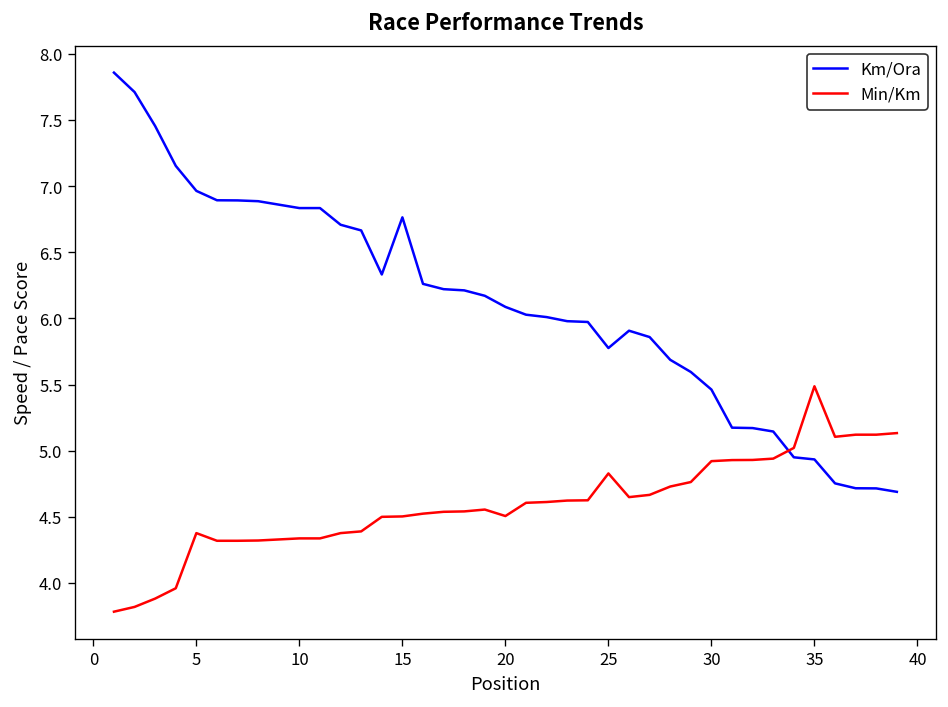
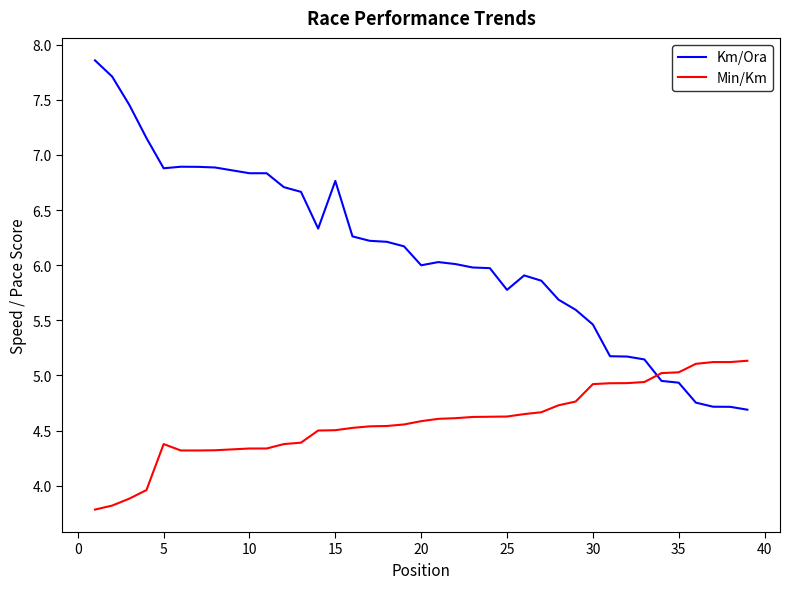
Km/Ora, 5: 6.96 -> 6.88
Km/Ora, 20: 6.09 -> 6.00
Min/Km, 20: 4.51 -> 4.59
Min/Km, 25: 4.83 -> 4.63
Min/Km, 35: 5.49 -> 5.03
